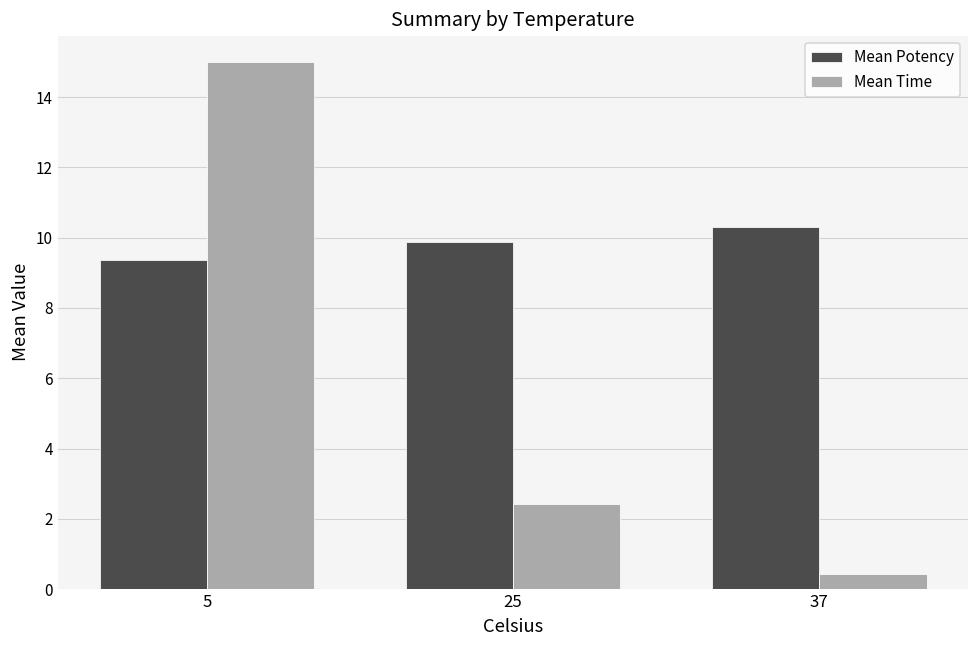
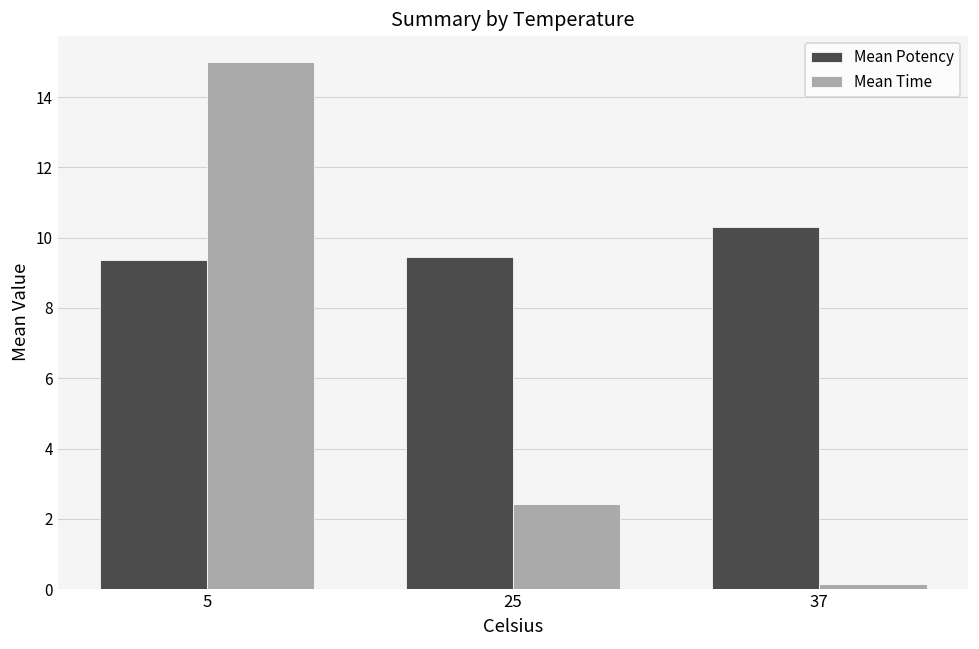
Mean Potency, 25: 9.9 -> 9.5
Mean Time, 37: 0.4 -> 0.2
